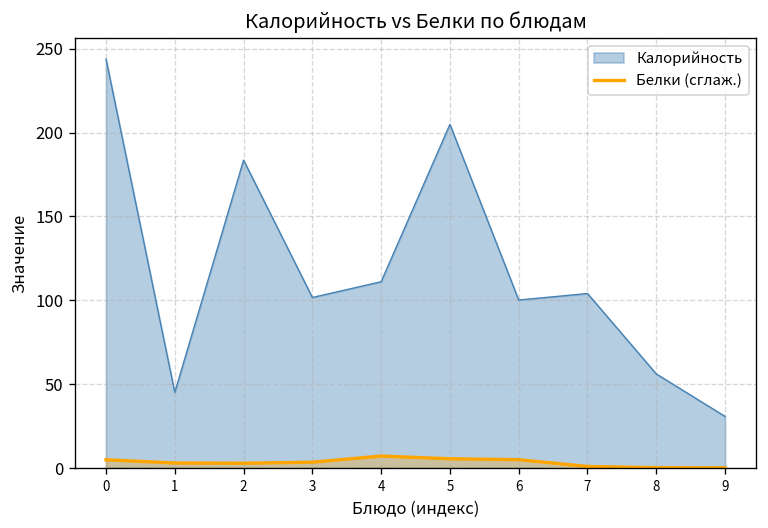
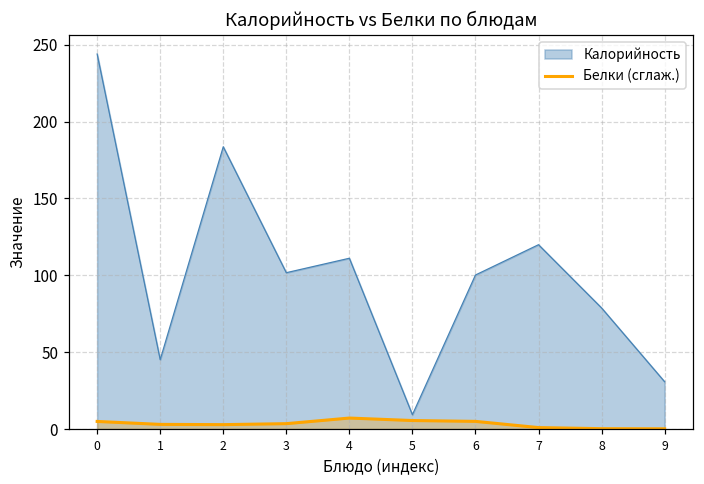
Калорийность, 5: 205 -> 9
Калорийность, 7: 104 -> 120
Калорийность, 8: 56 -> 79
